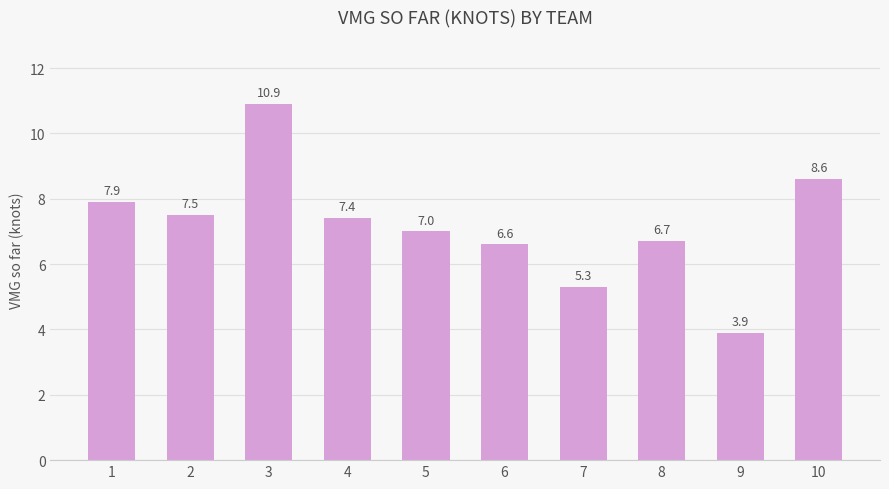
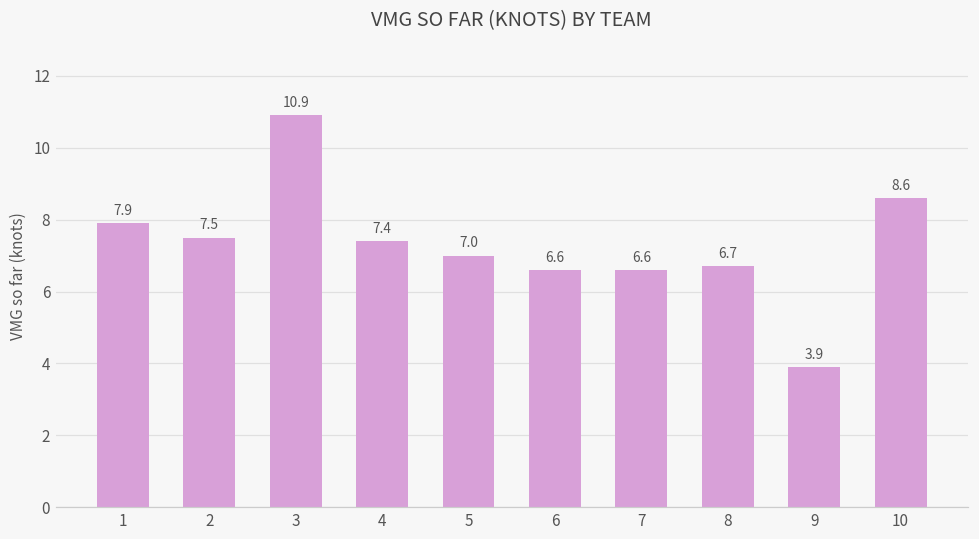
7: 5.3 -> 6.6
